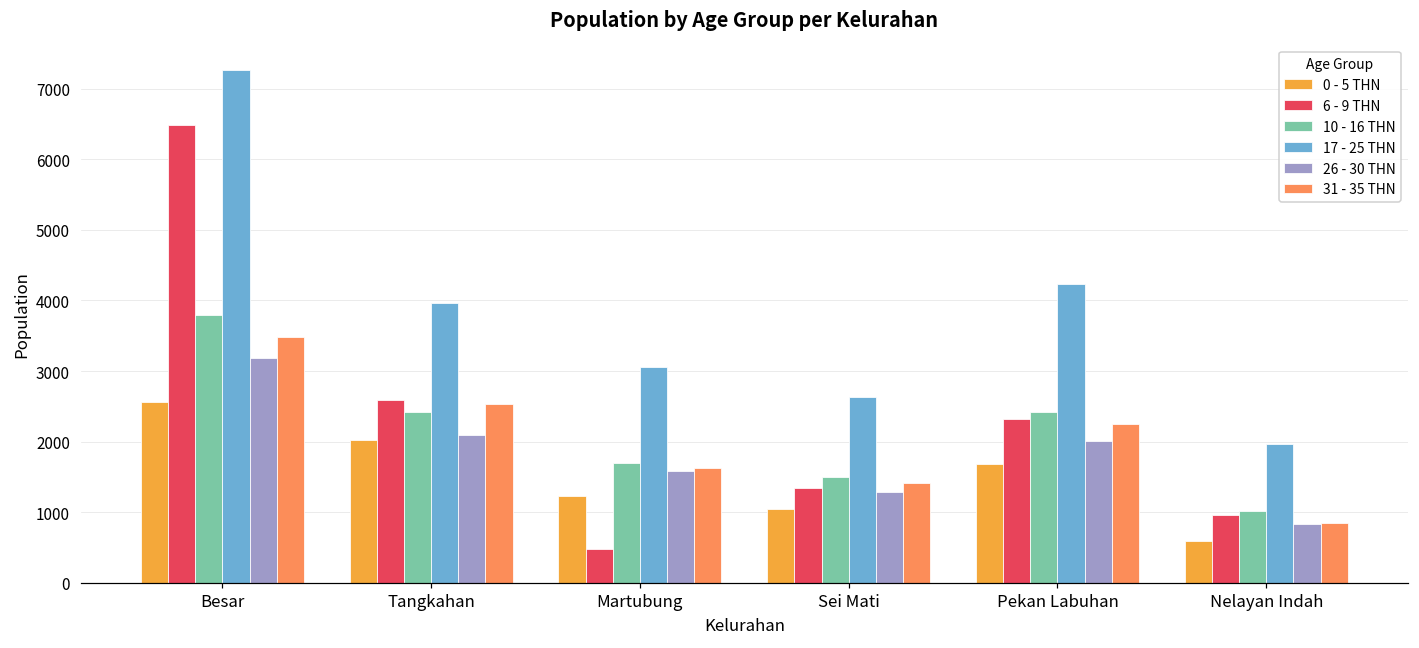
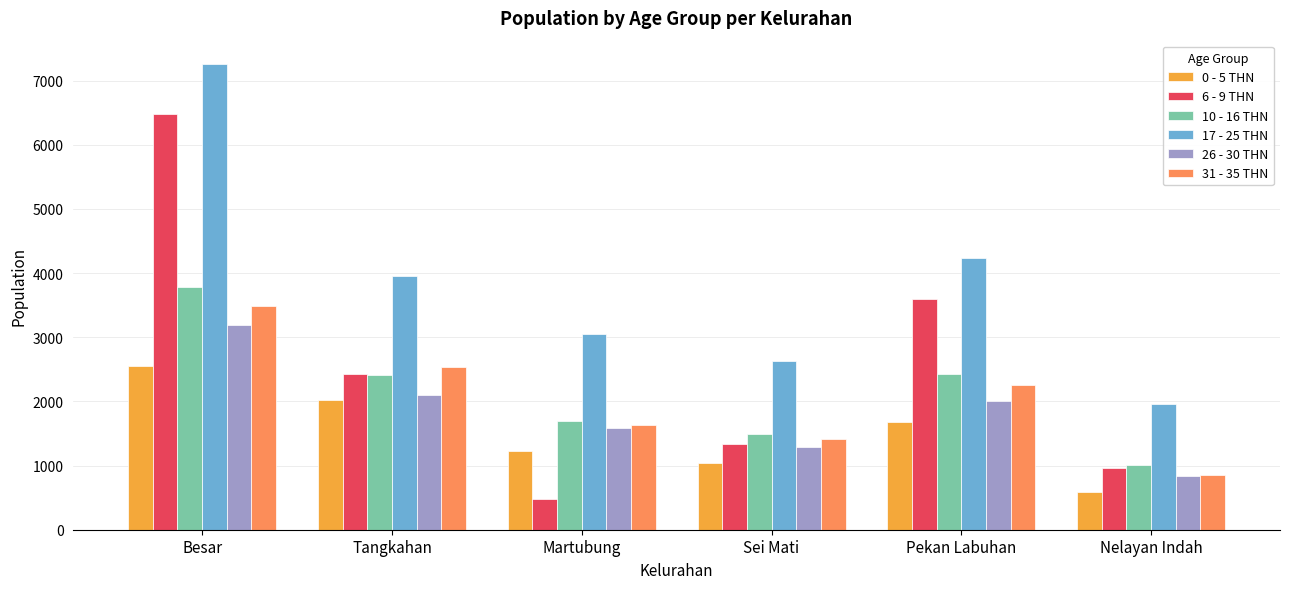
6 - 9 THN, Tangkahan: 2600 -> 2400
6 - 9 THN, Pekan Labuhan: 2300 -> 3600
